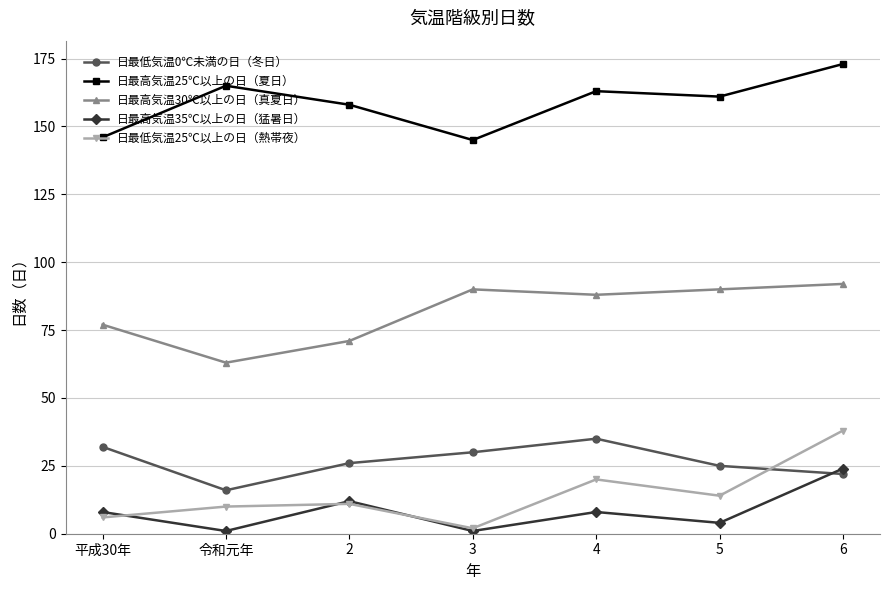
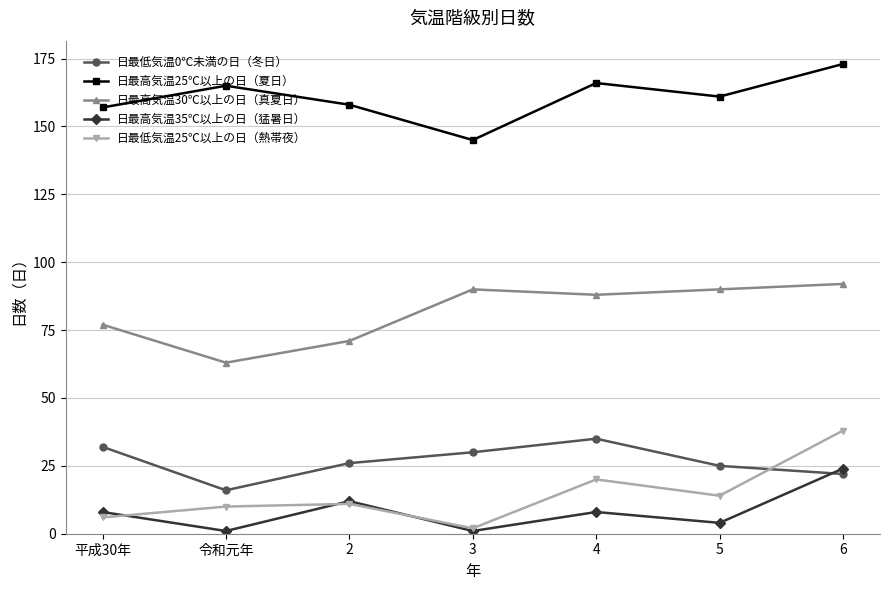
日最高気温25℃以上の日（夏日）, 平成30年: 146 -> 157
日最高気温25℃以上の日（夏日）, 4: 163 -> 166
